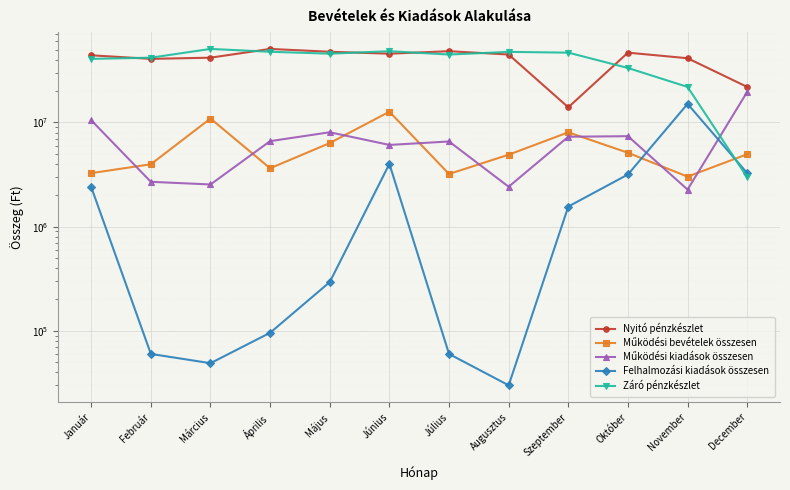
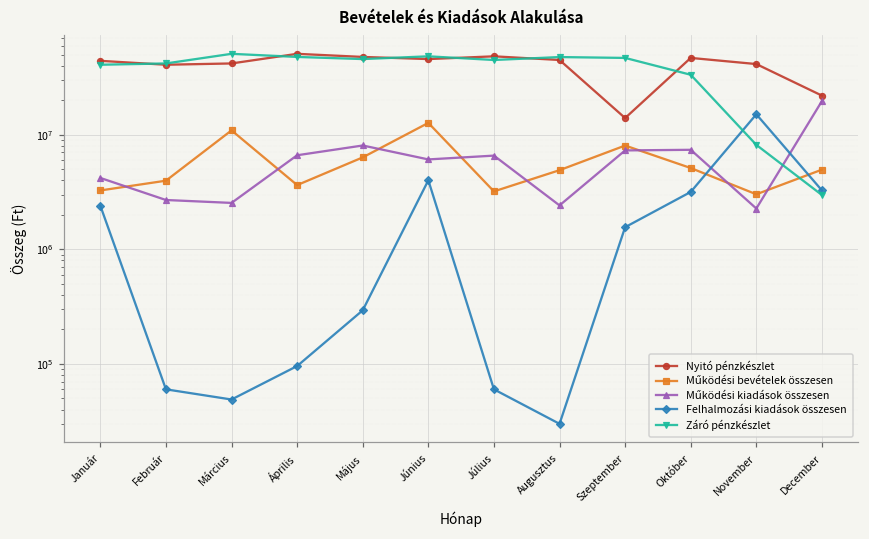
Működési kiadások összesen, Január: 11000000 -> 4200000
Záró pénzkészlet, November: 22000000 -> 8000000
